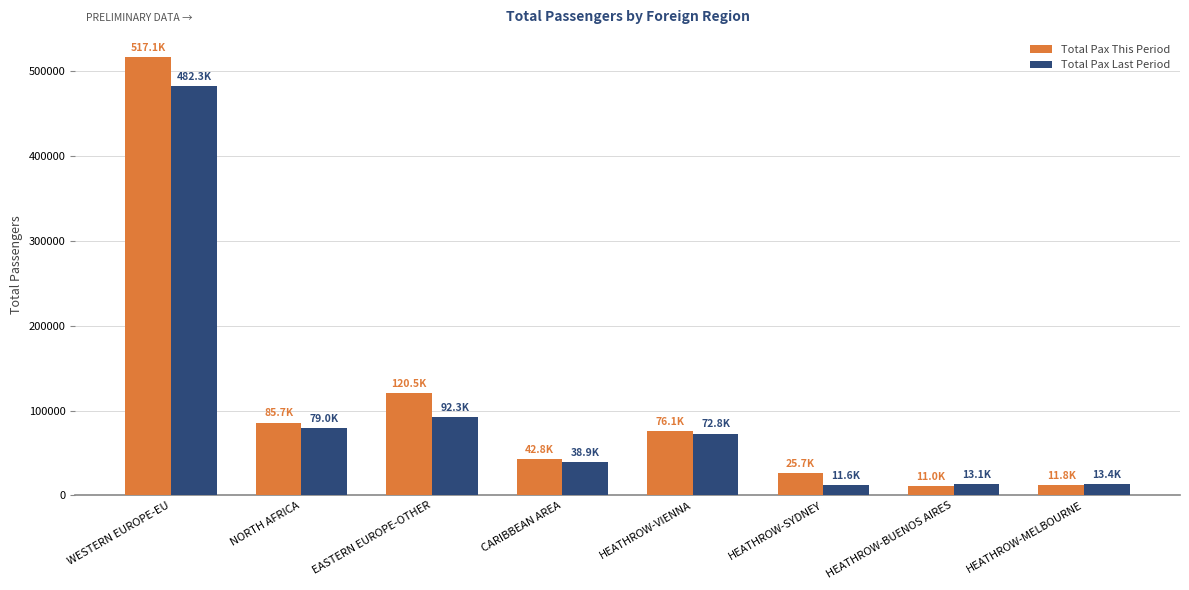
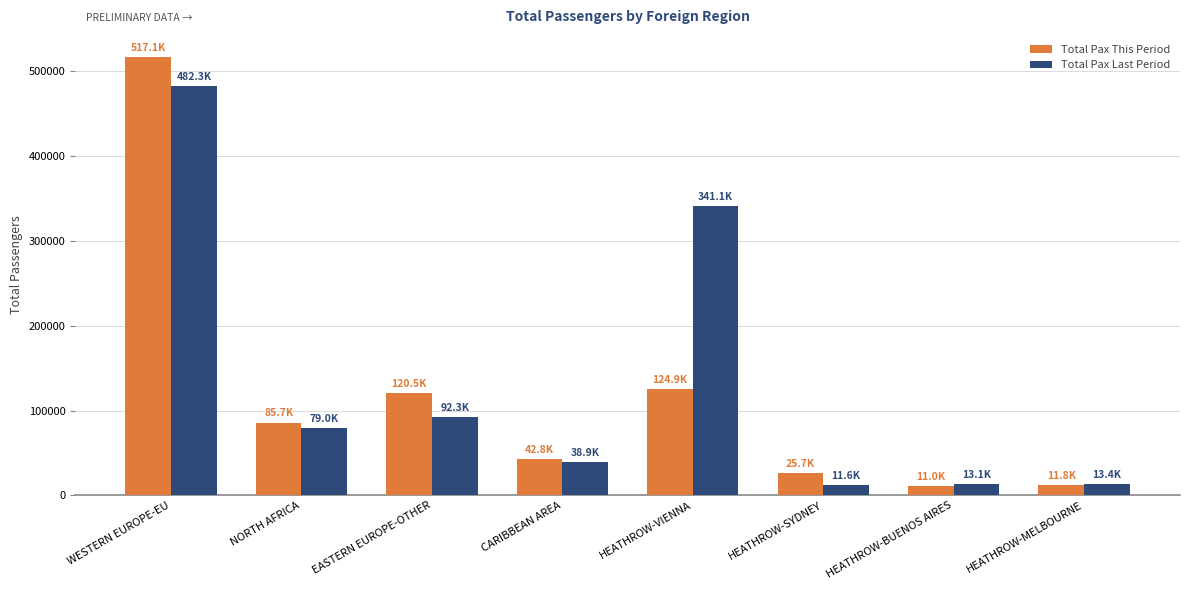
Total Pax This Period, HEATHROW-VIENNA: 76.1K -> 124.9K
Total Pax Last Period, HEATHROW-VIENNA: 72.8K -> 341.1K
